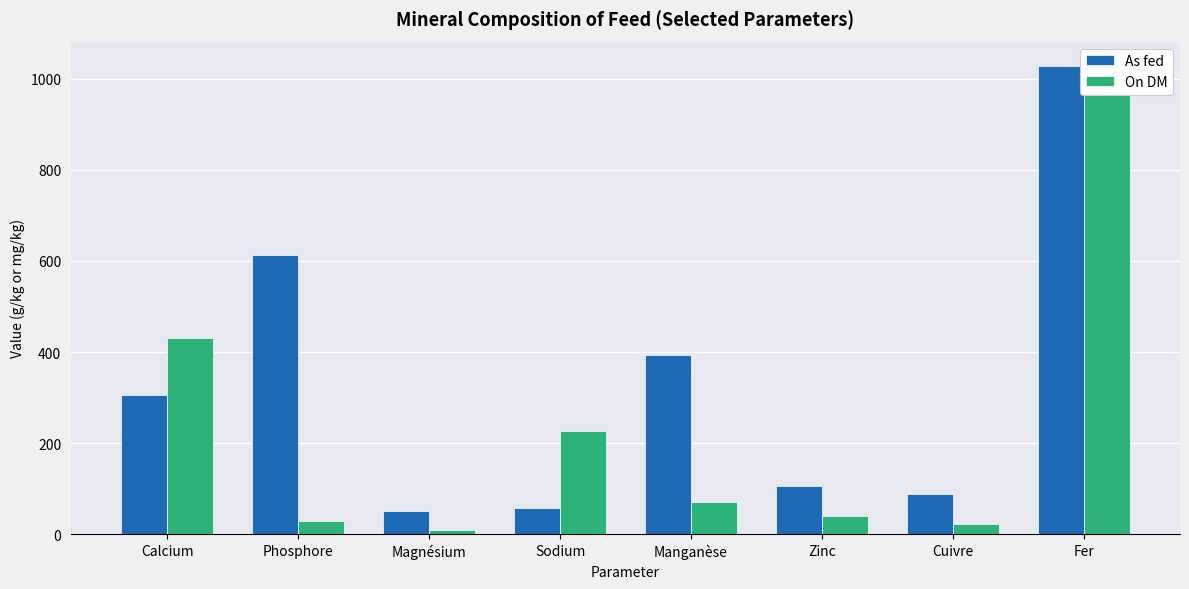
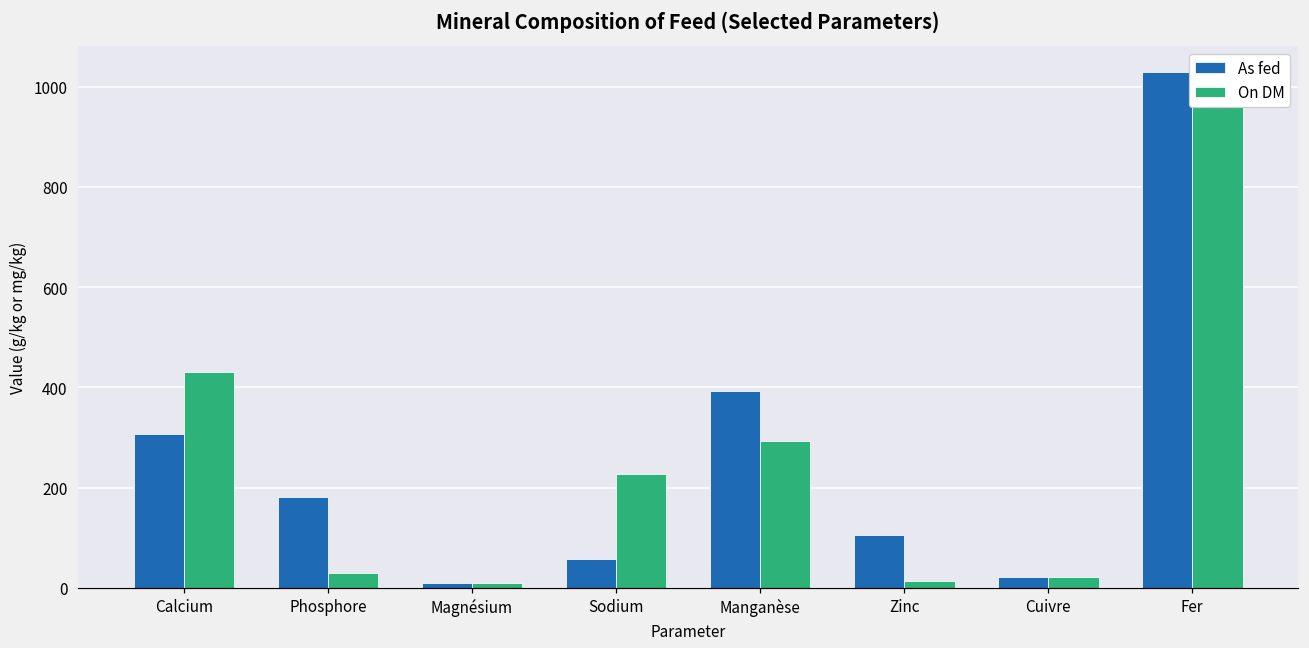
As fed, Phosphore: 610 -> 180
As fed, Magnésium: 50 -> 10
On DM, Manganèse: 70 -> 290
On DM, Zinc: 40 -> 10
As fed, Cuivre: 90 -> 20
